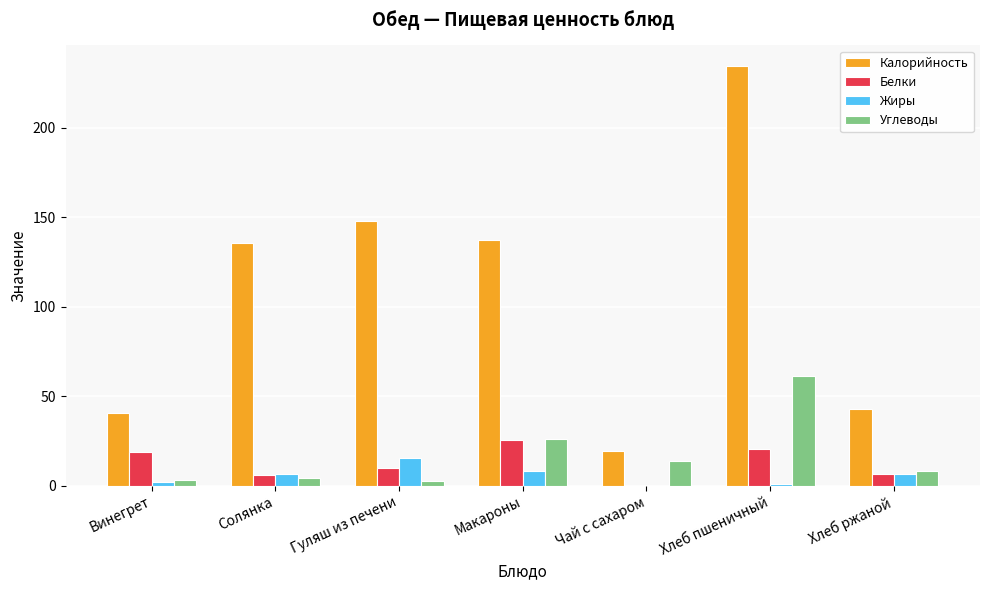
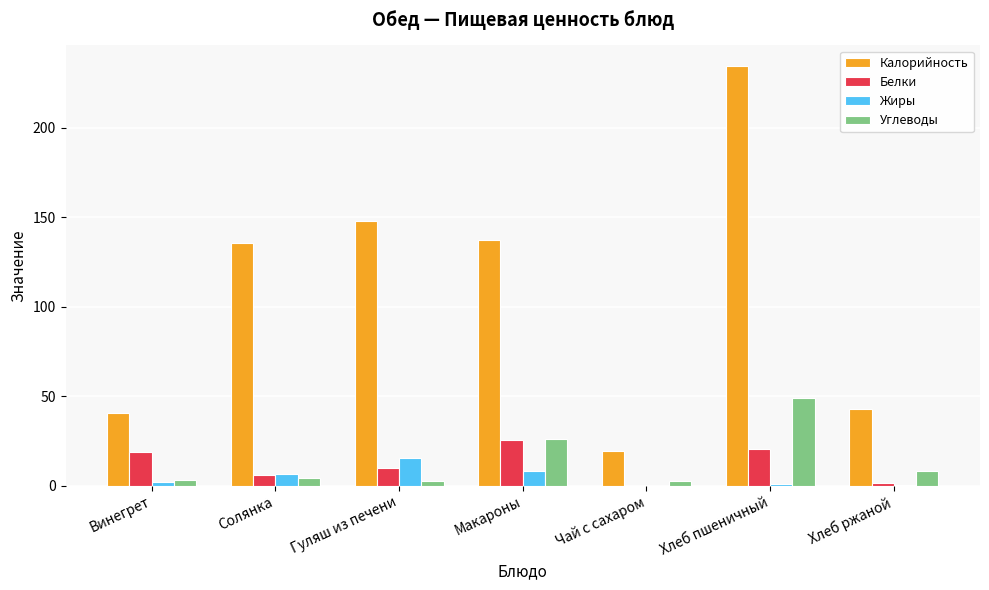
Углеводы, Чай с сахаром: 14 -> 3
Углеводы, Хлеб пшеничный: 61 -> 49
Белки, Хлеб ржаной: 7 -> 1
Жиры, Хлеб ржаной: 6 -> 0
